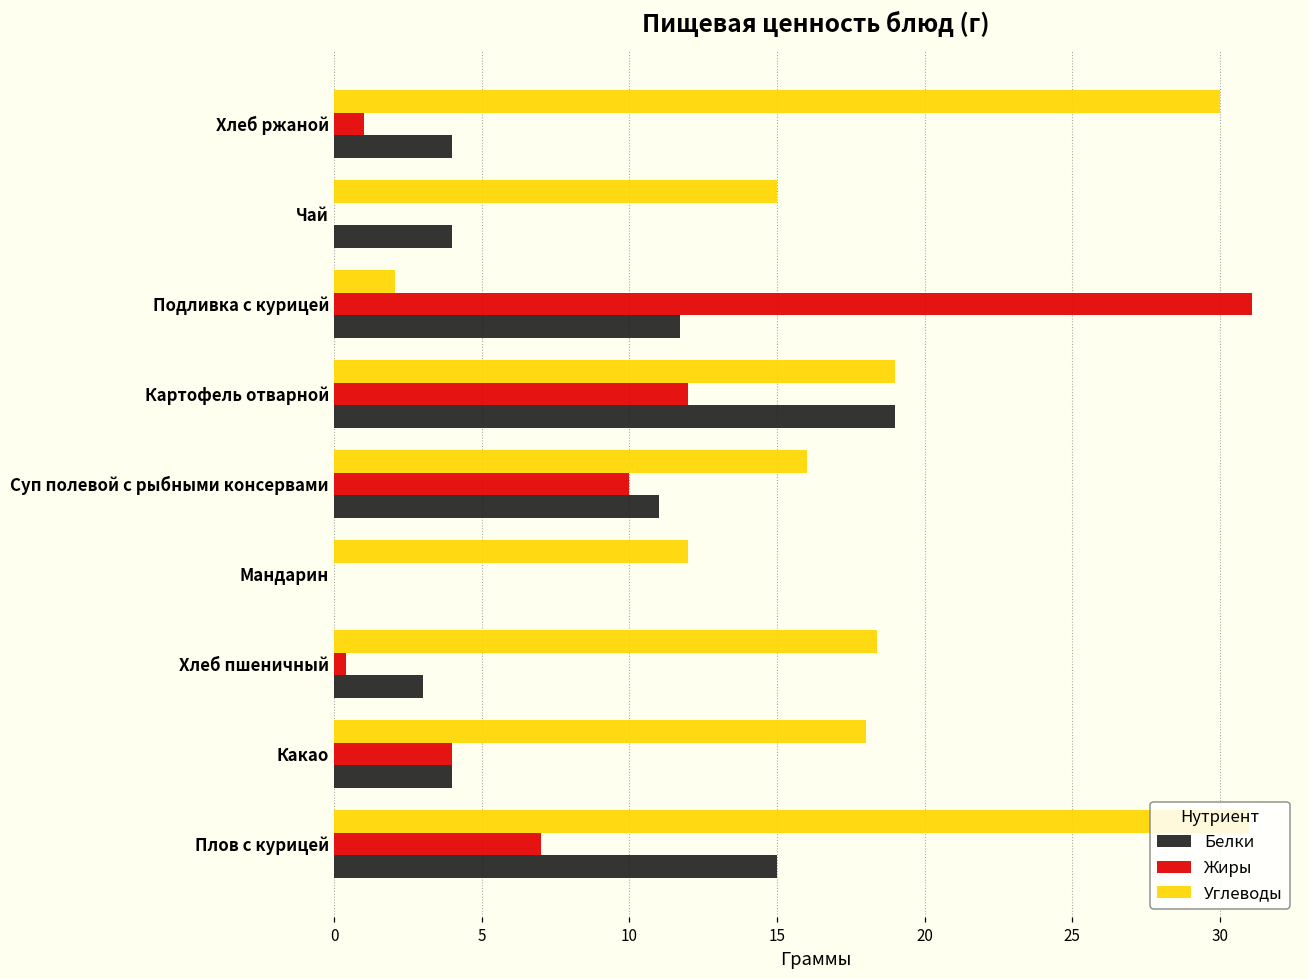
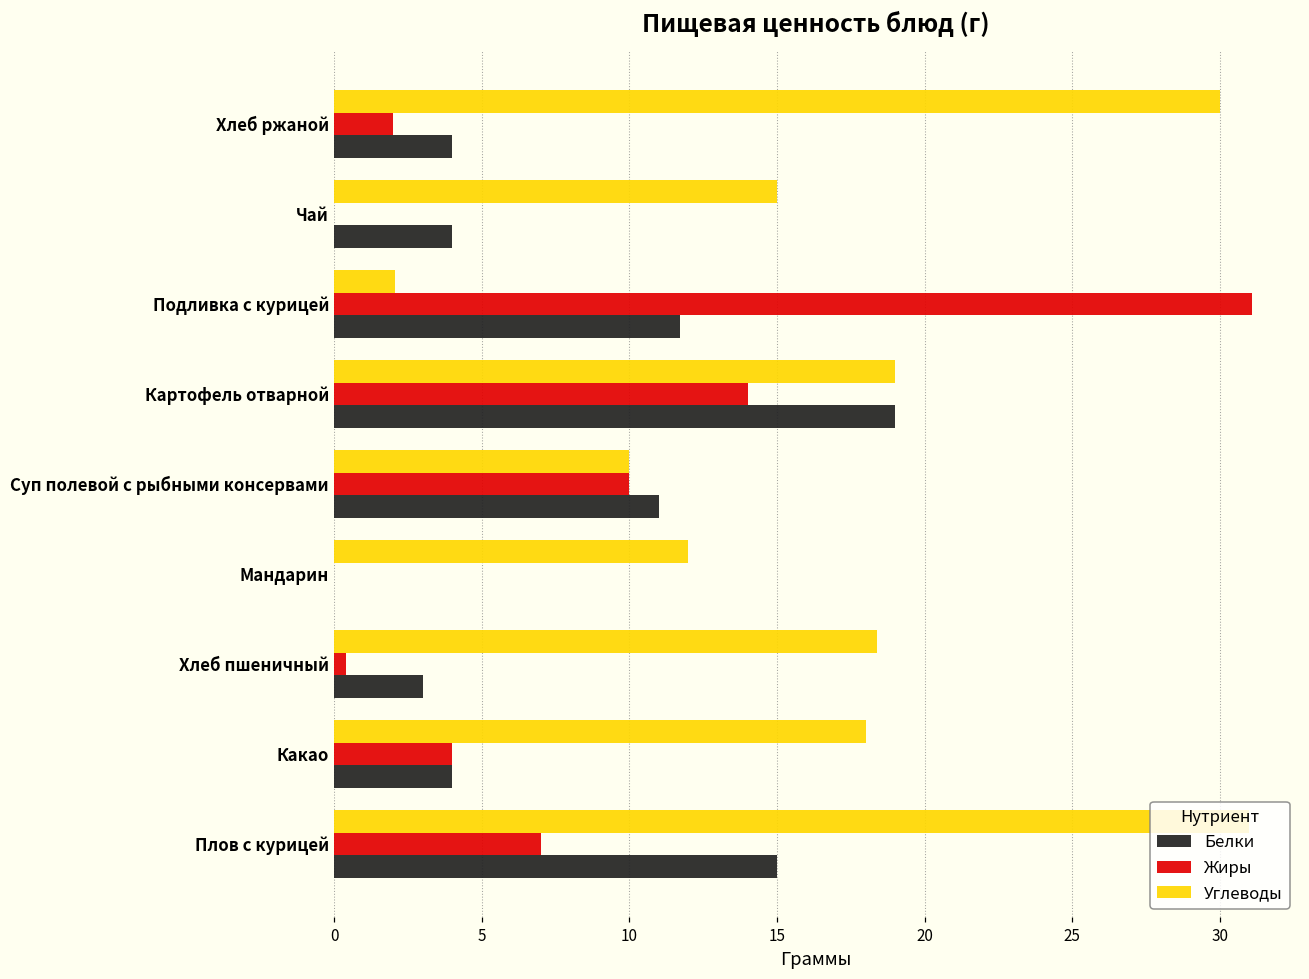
Жиры, Хлеб ржаной: 1 -> 2
Жиры, Картофель отварной: 12 -> 14
Углеводы, Суп полевой с рыбными консервами: 16 -> 10
